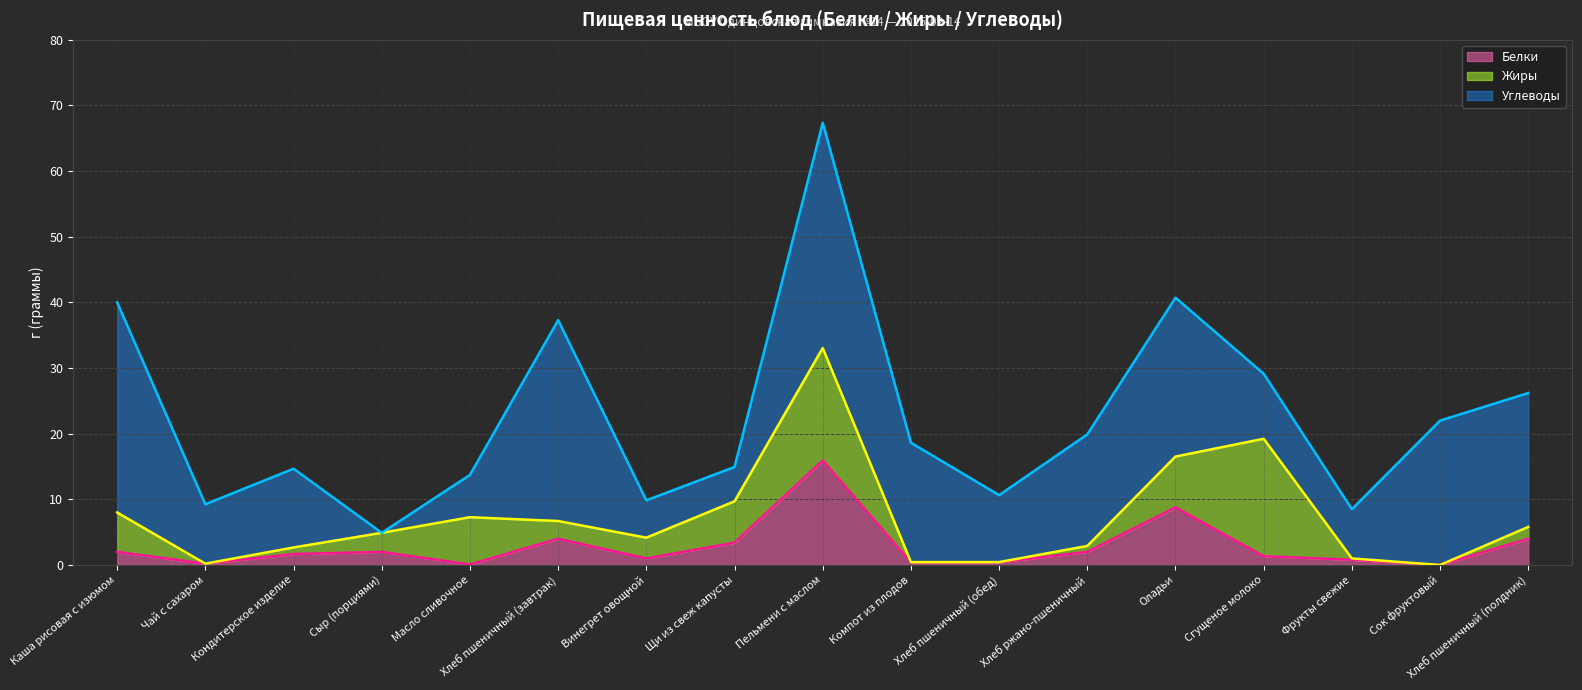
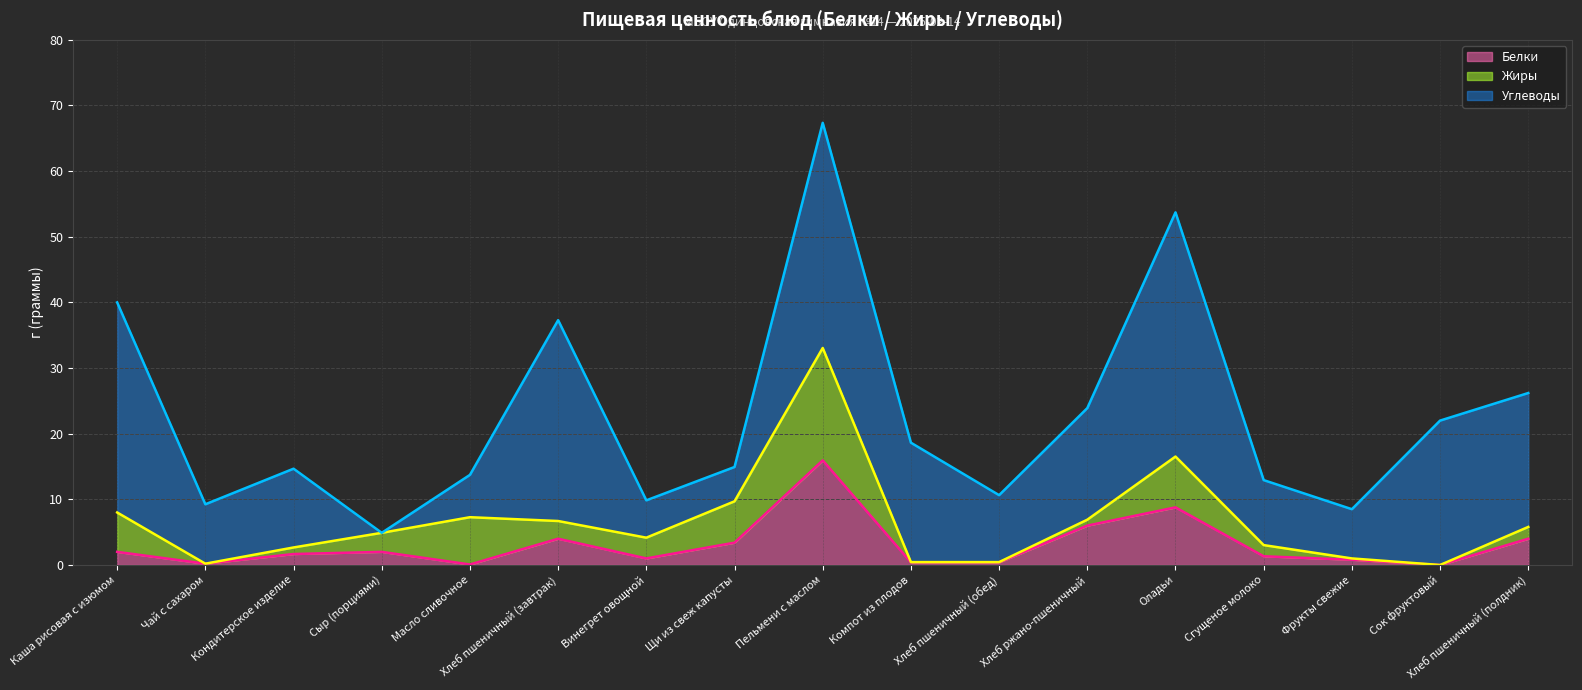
Белки, Хлеб ржано-пшеничный: 2 -> 6
Углеводы, Оладьи: 24 -> 37
Жиры, Сгущеное молоко: 18 -> 2
